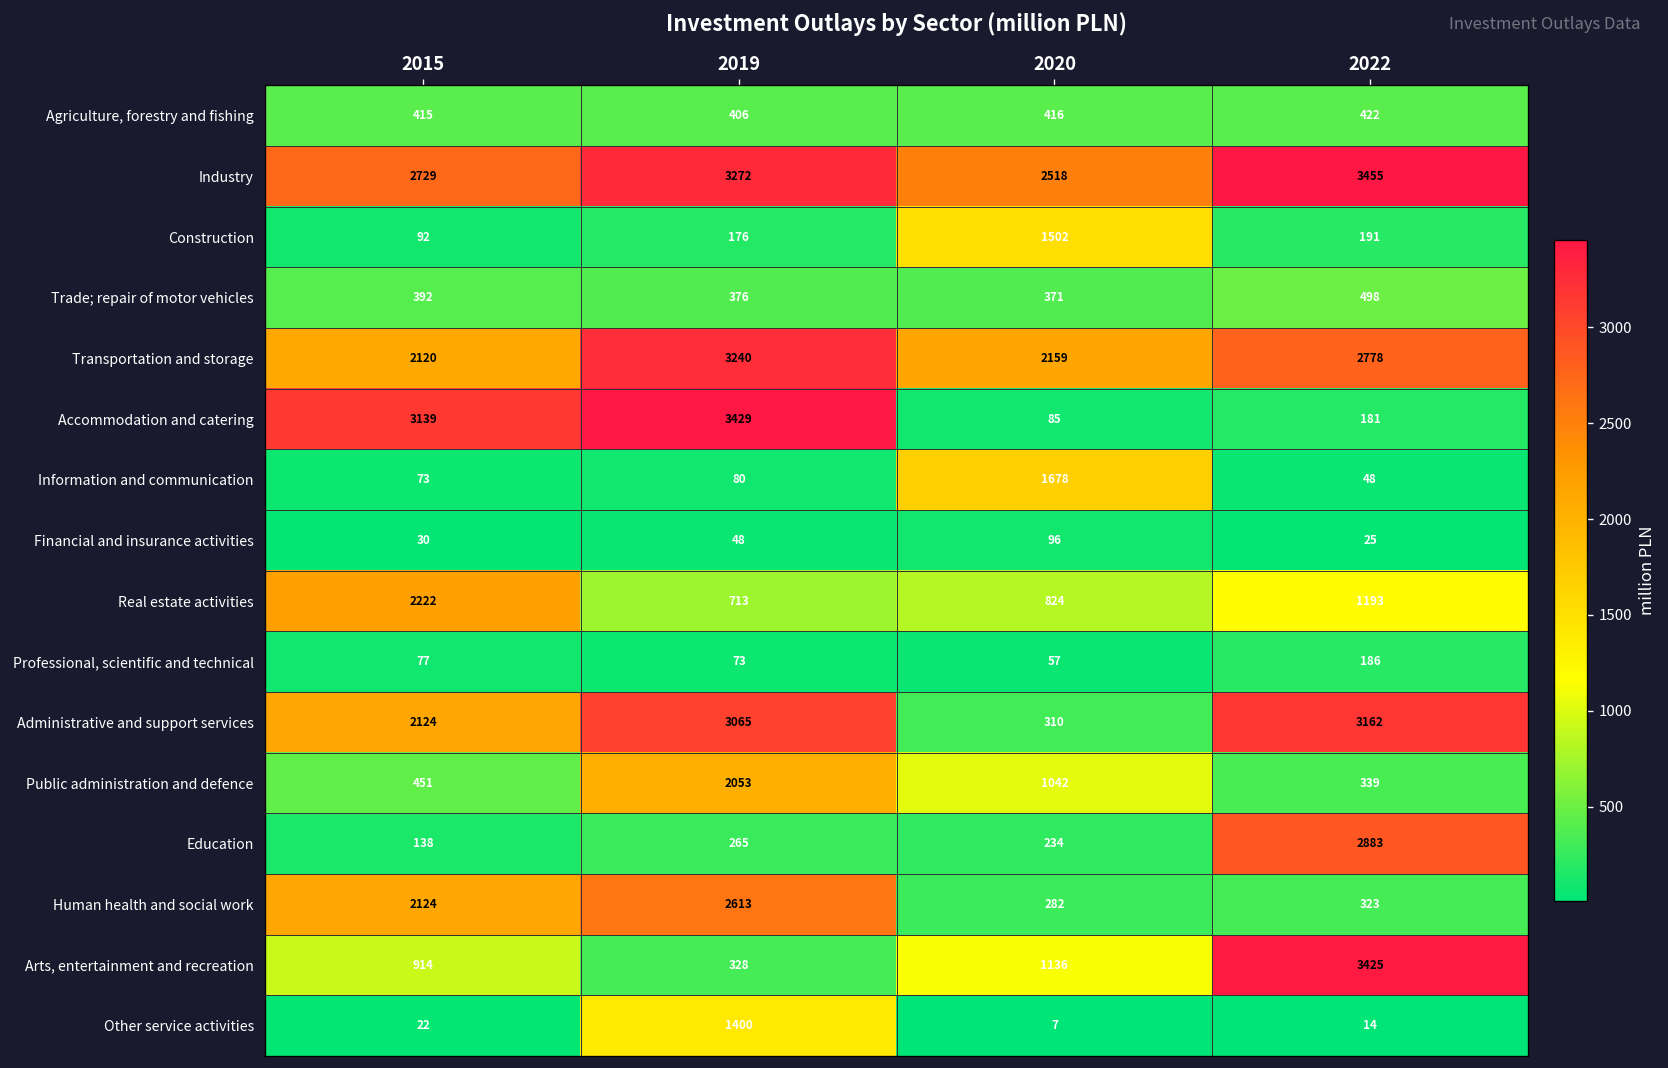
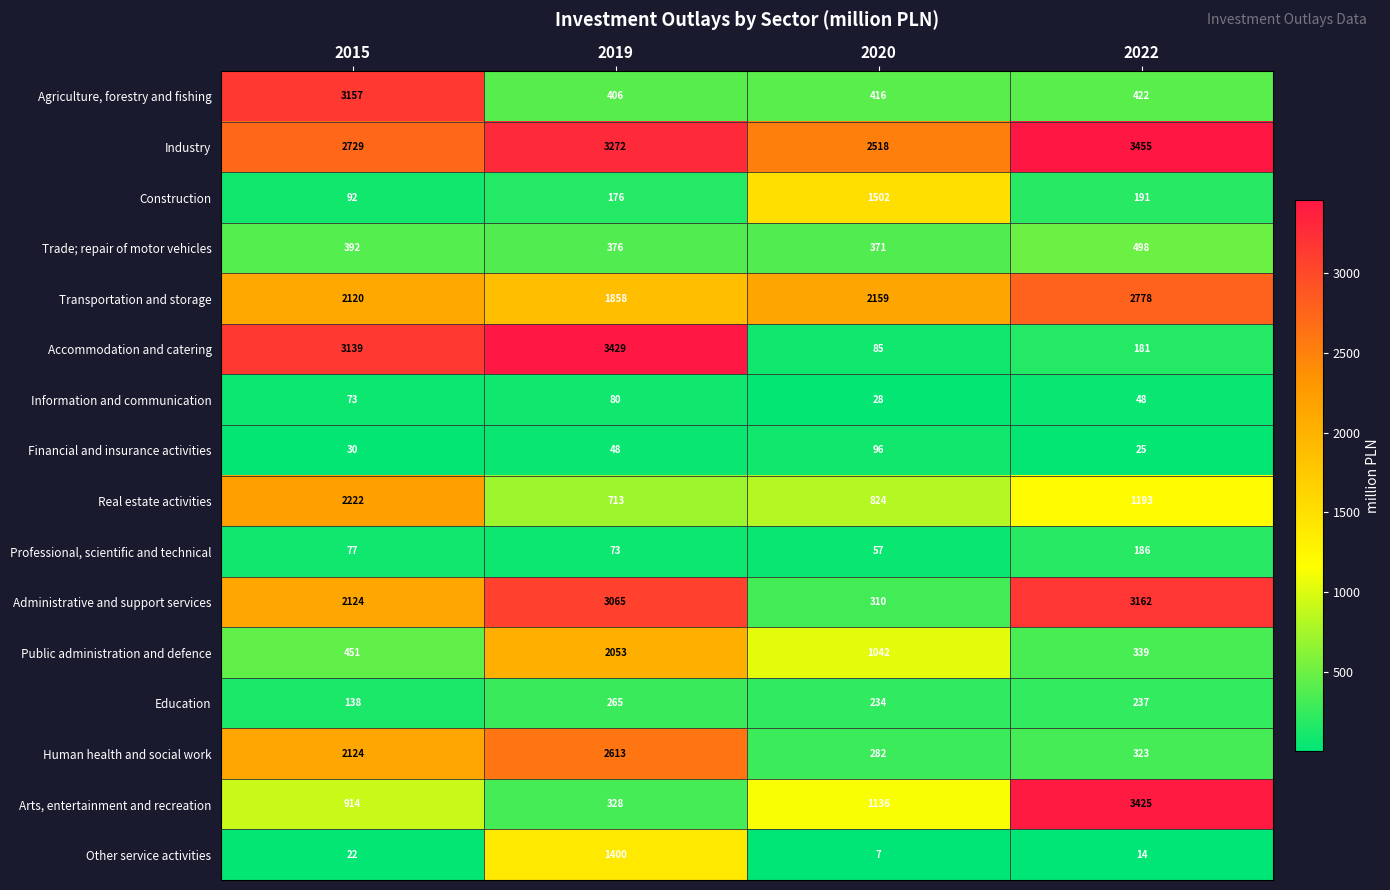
Agriculture, forestry and fishing, 2015: 415 -> 3157
Transportation and storage, 2019: 3240 -> 1858
Information and communication, 2020: 1678 -> 28
Education, 2022: 2883 -> 237
